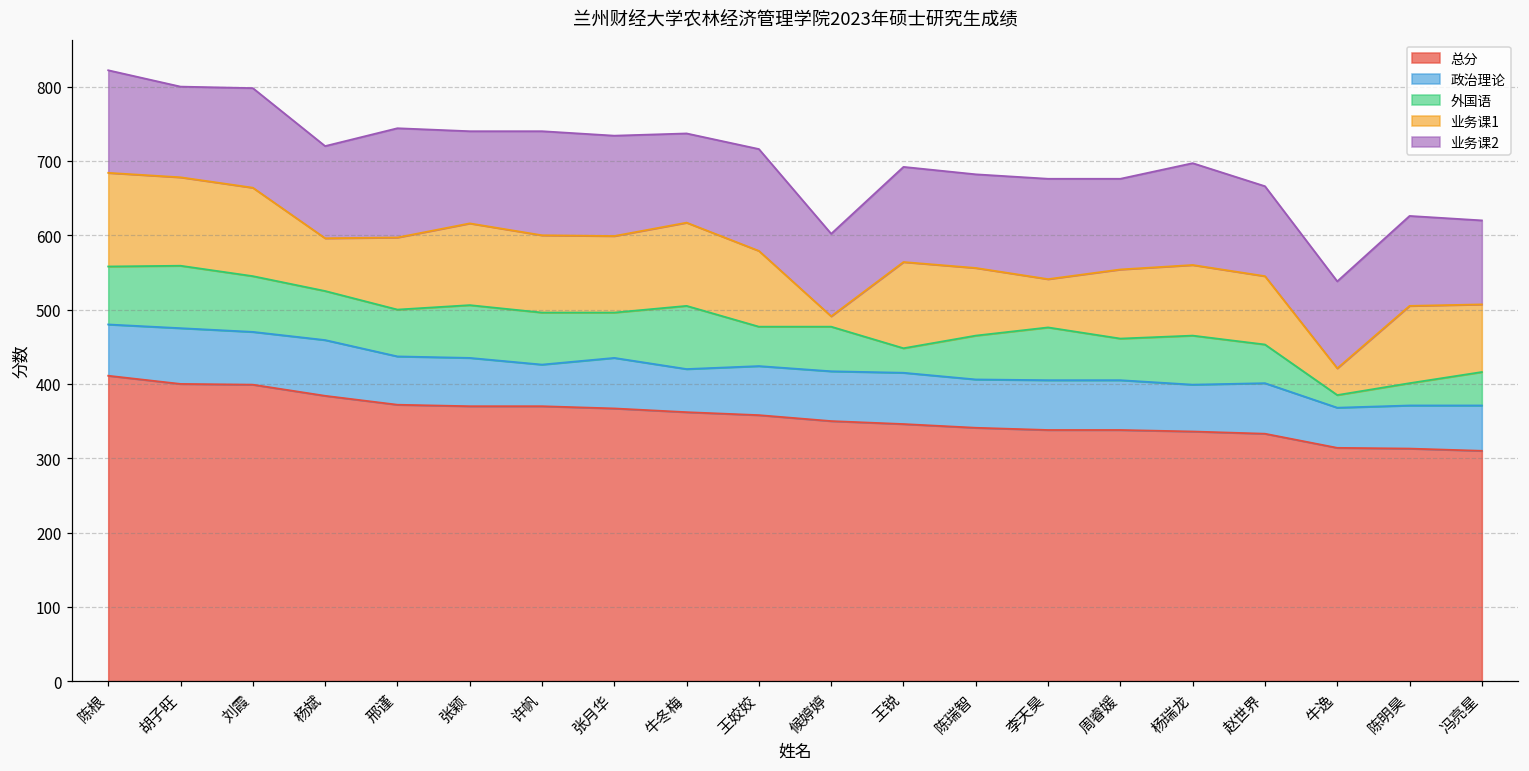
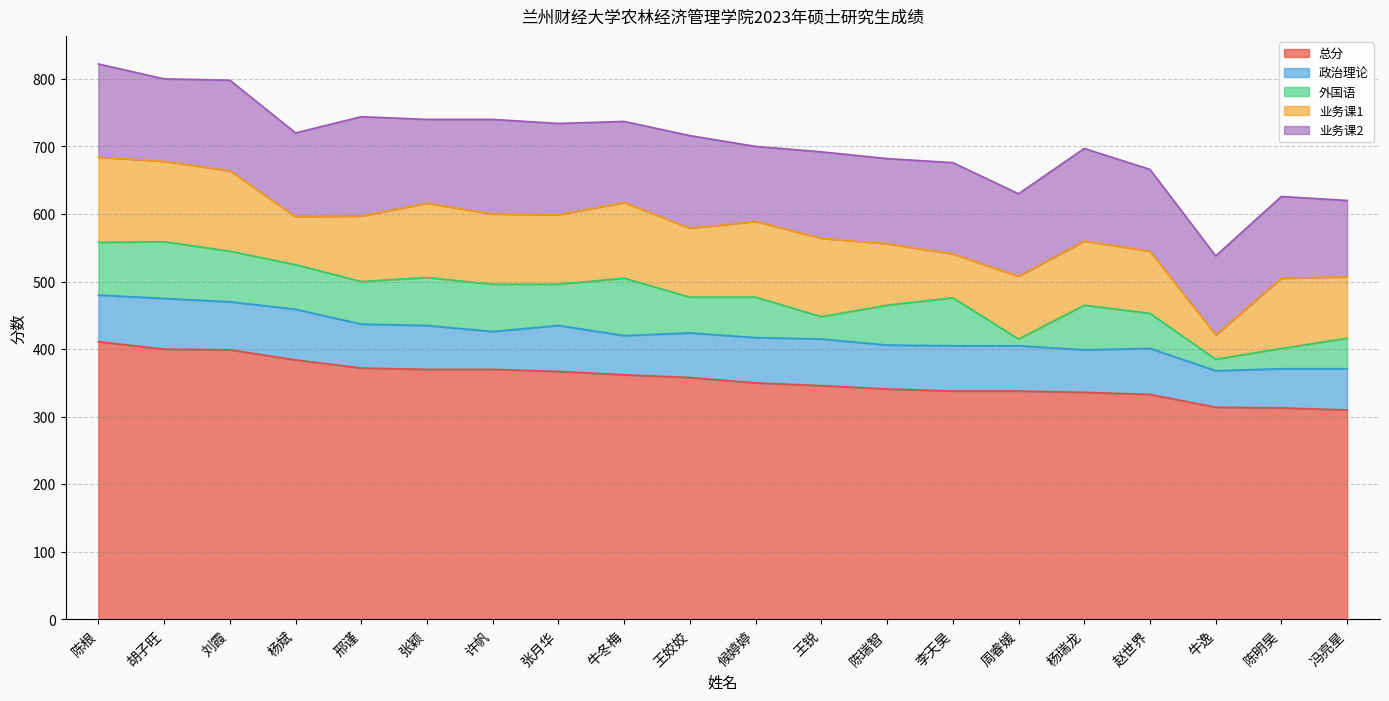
业务课1, 候婷婷: 10 -> 110
外国语, 周睿媛: 60 -> 10
